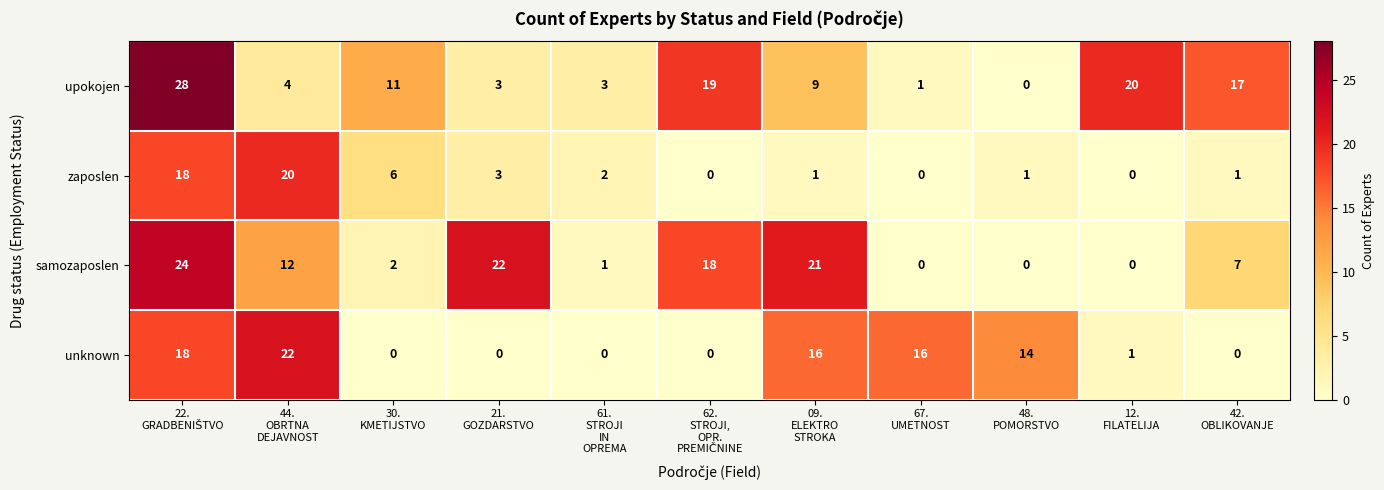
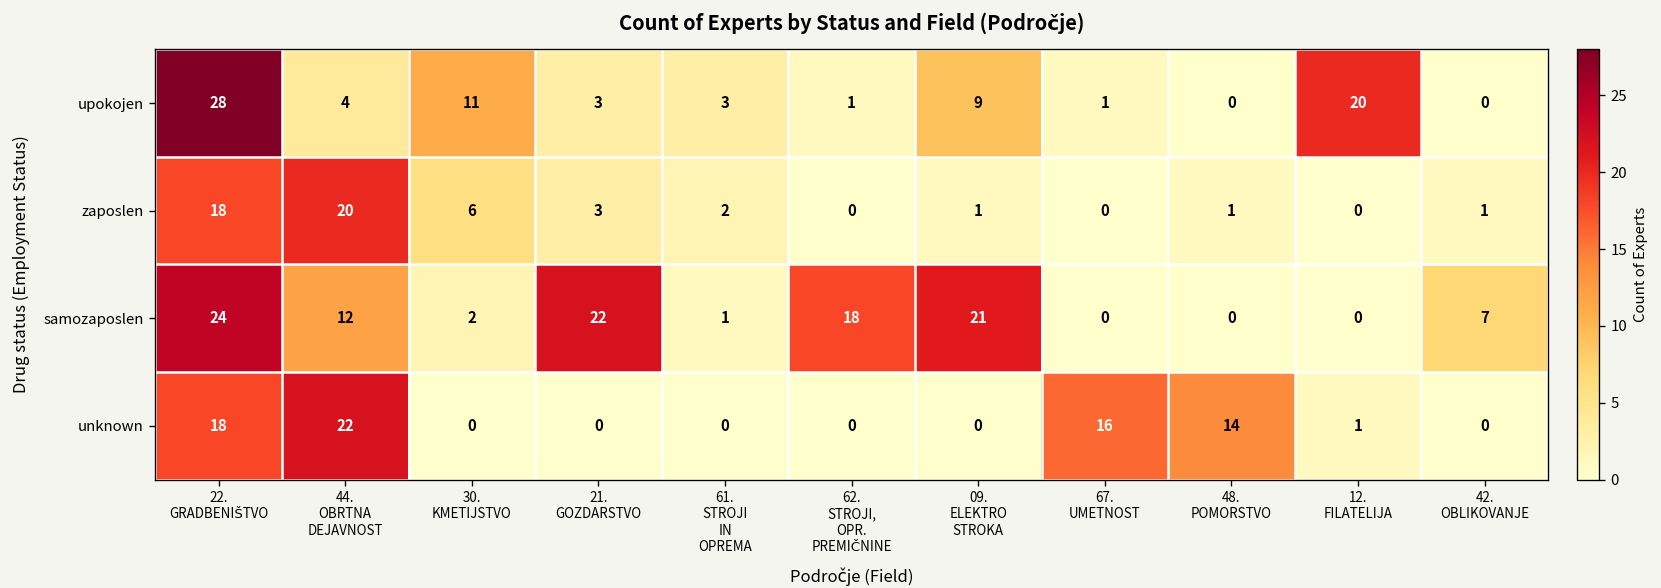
upokojen, 62. STROJI, OPR. PREMIČNINE: 19 -> 1
upokojen, 42. OBLIKOVANJE: 17 -> 0
unknown, 09. ELEKTRO STROKA: 16 -> 0
